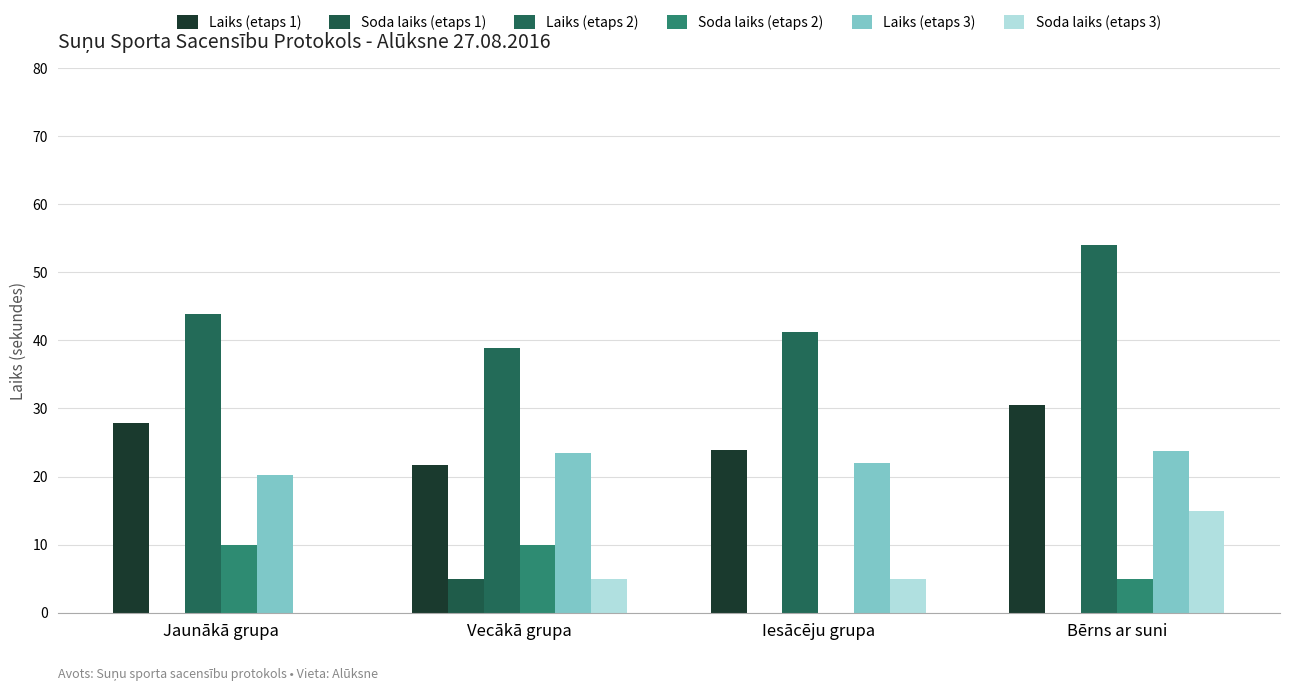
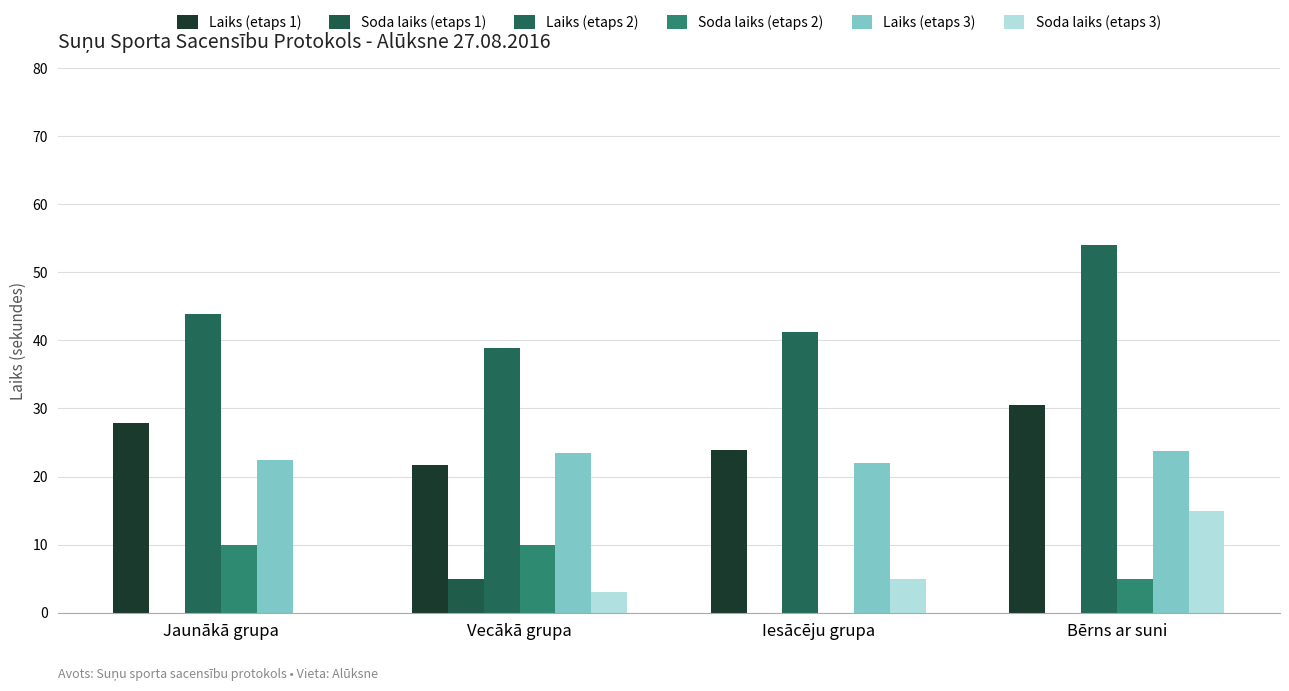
Laiks (etaps 3), Jaunākā grupa: 20 -> 22
Soda laiks (etaps 3), Vecākā grupa: 5 -> 3
